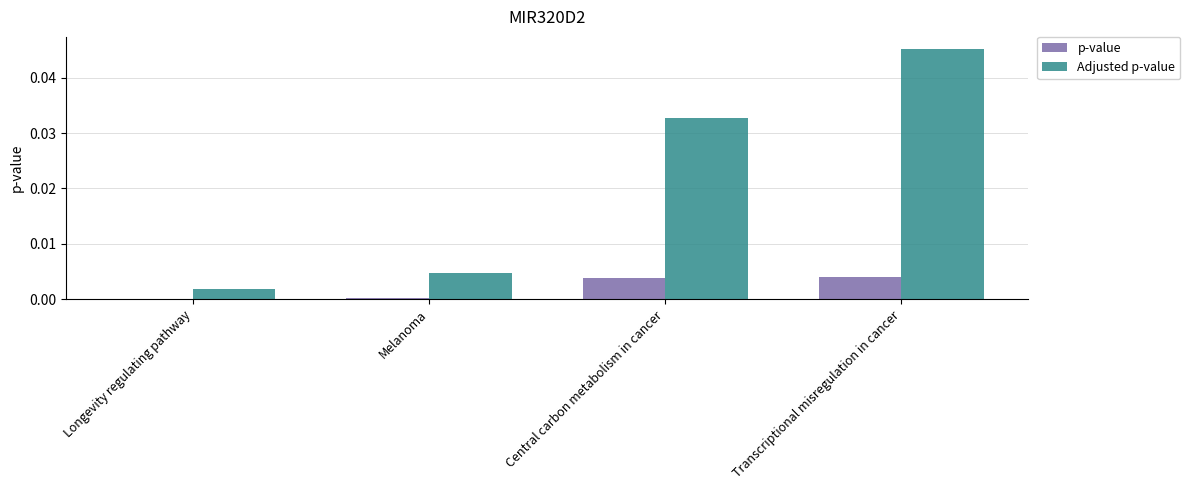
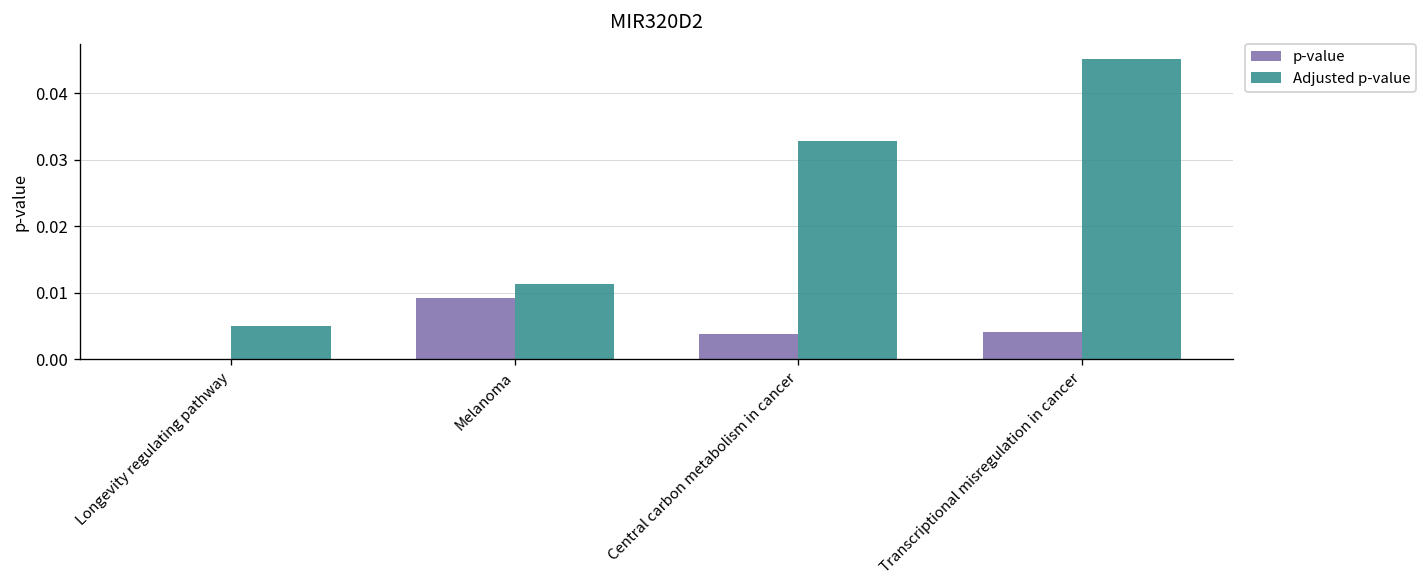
Adjusted p-value, Longevity regulating pathway: 0.002 -> 0.005
p-value, Melanoma: 0.000 -> 0.009
Adjusted p-value, Melanoma: 0.005 -> 0.011
